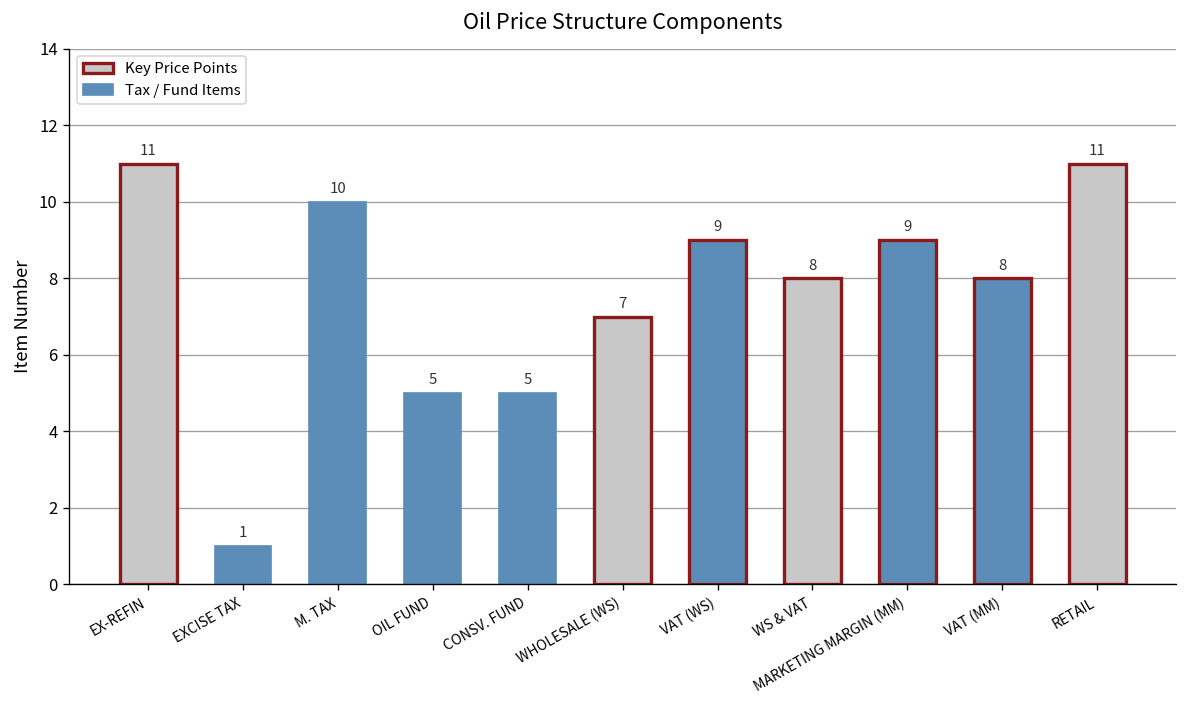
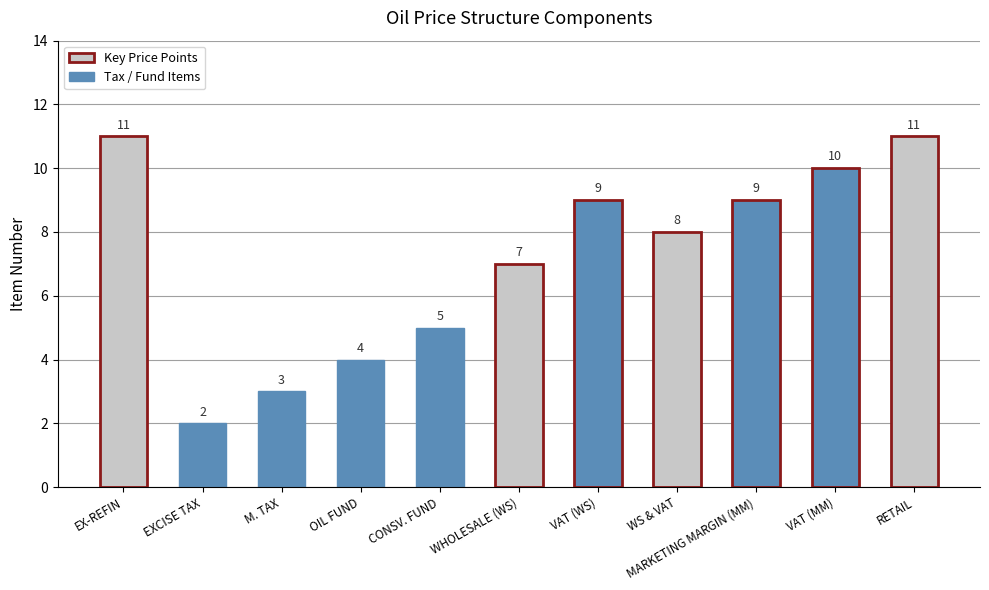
EXCISE TAX: 1 -> 2
M. TAX: 10 -> 3
OIL FUND: 5 -> 4
VAT (MM): 8 -> 10
